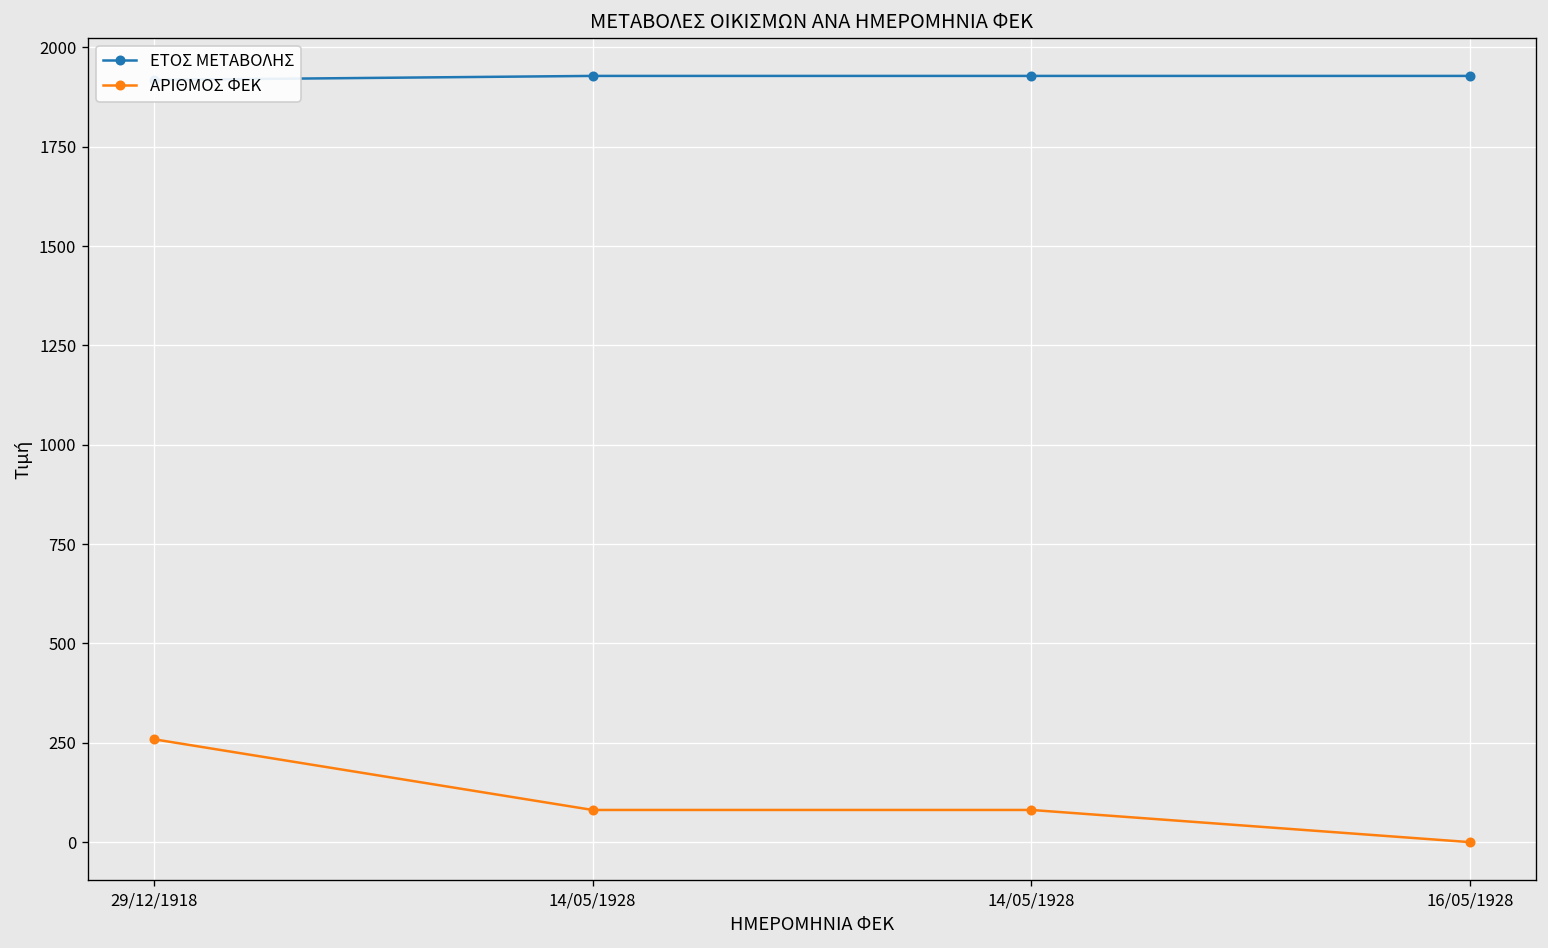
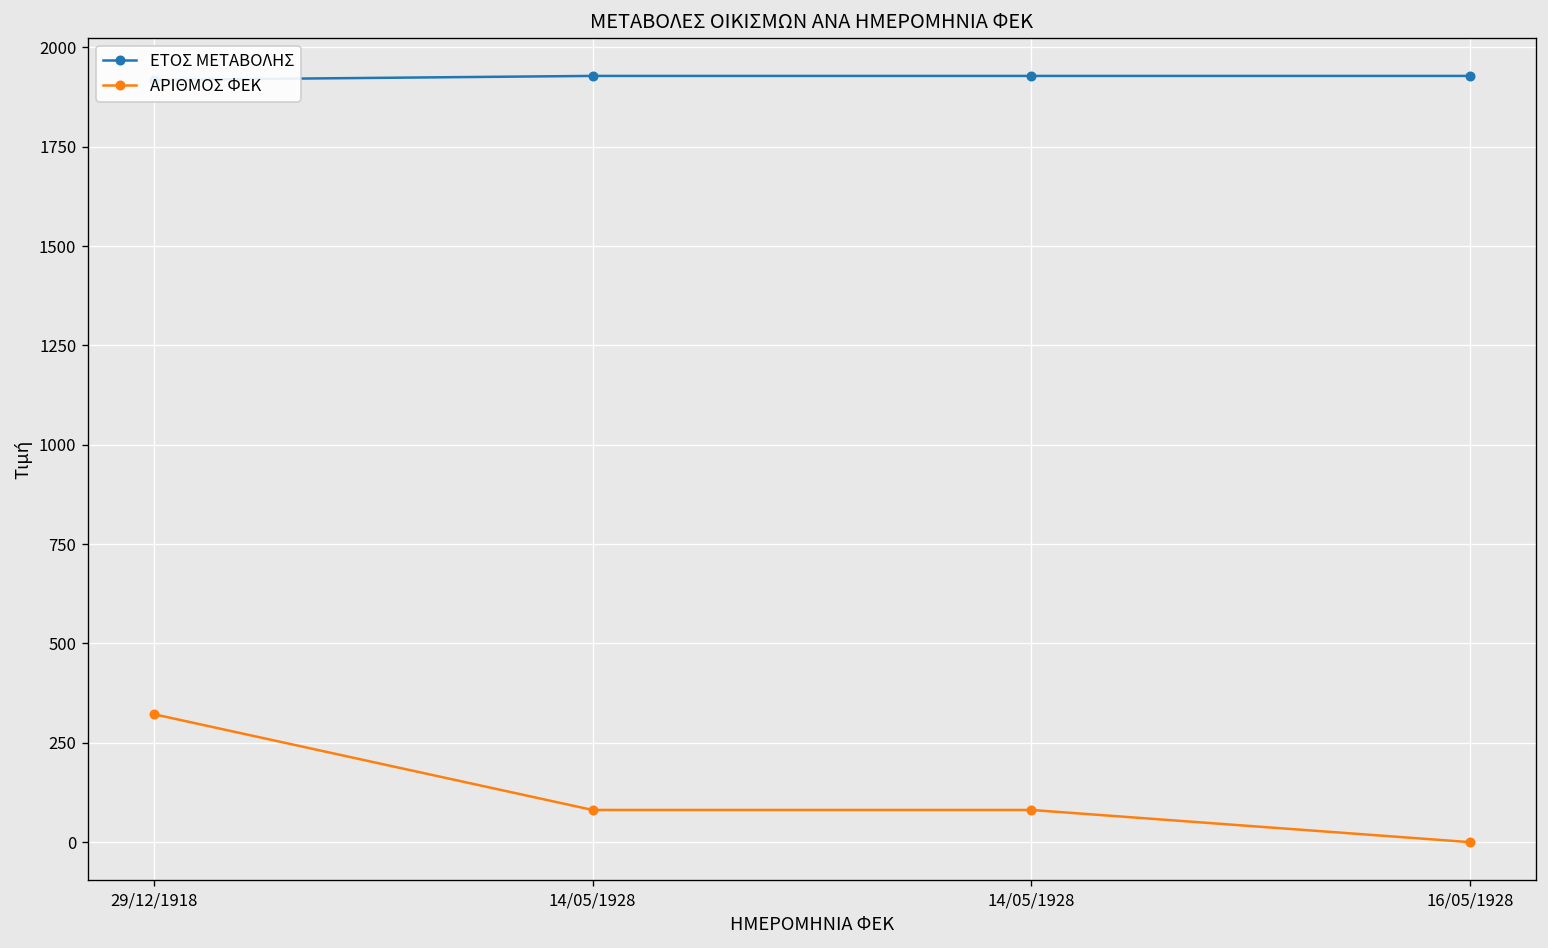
ΑΡΙΘΜΟΣ ΦΕΚ, 29/12/1918: 260 -> 320
